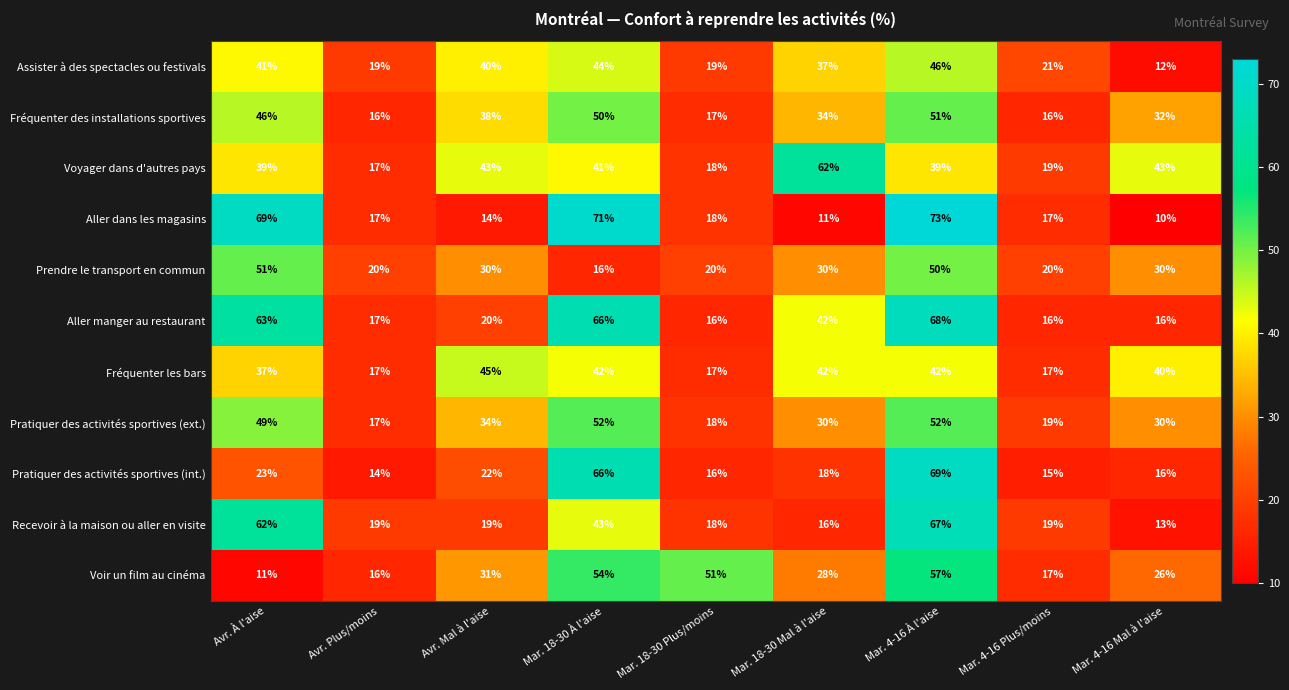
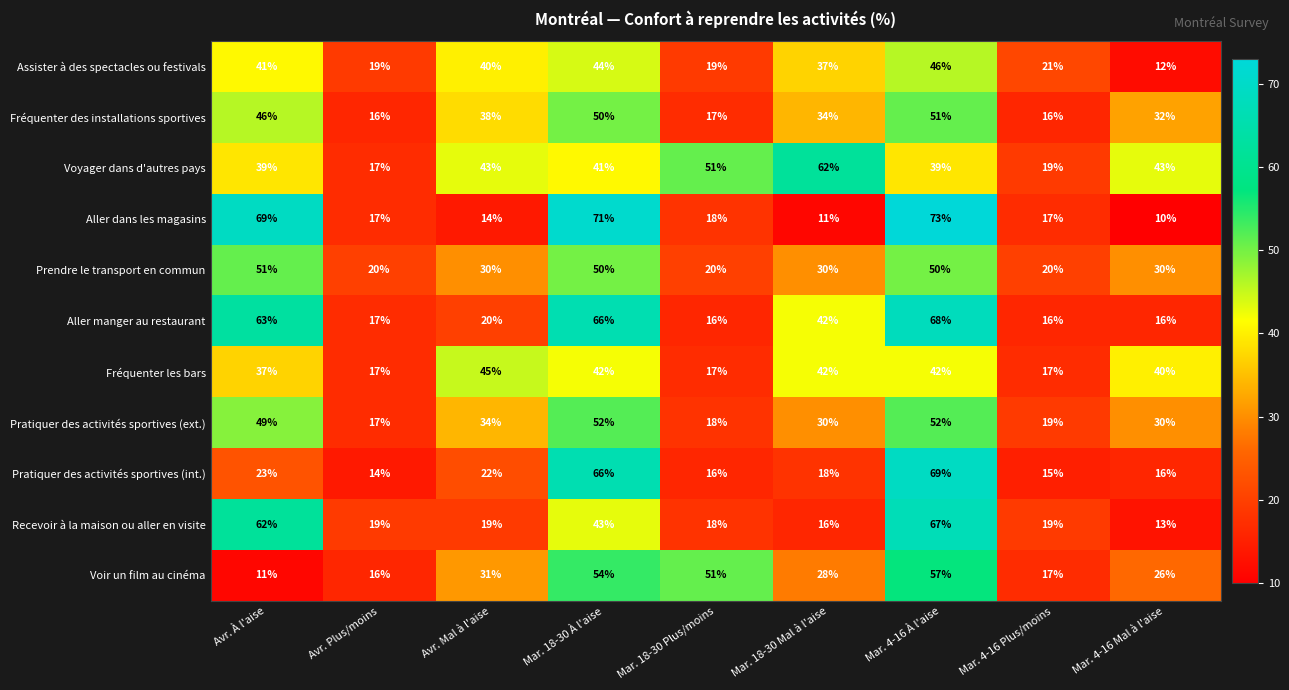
Voyager dans d'autres pays, Mar. 18-30 Plus/moins: 18% -> 51%
Prendre le transport en commun, Mar. 18-30 À l'aise: 16% -> 50%
